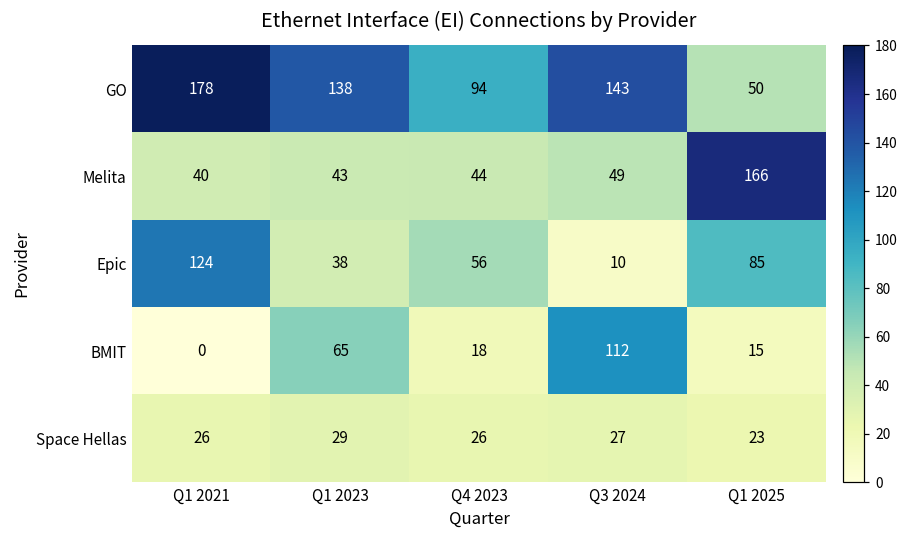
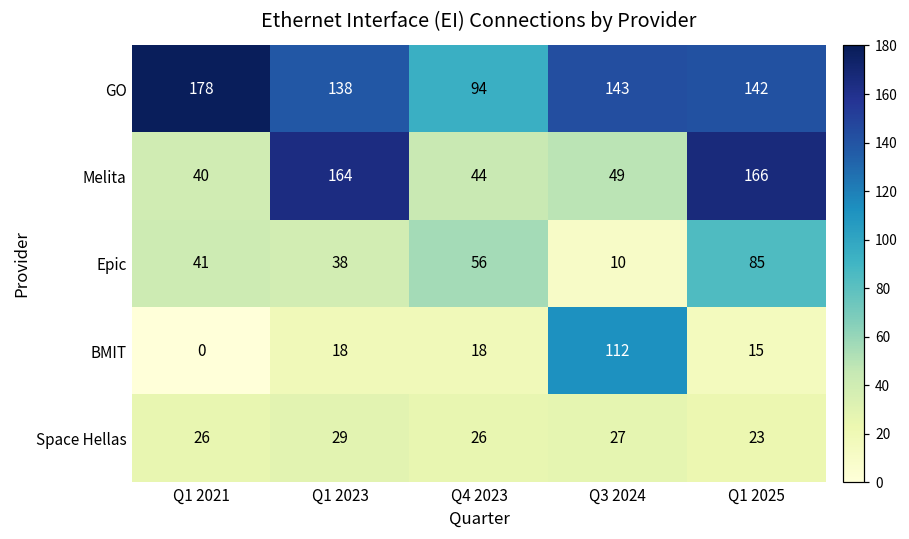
GO, Q1 2025: 50 -> 142
Melita, Q1 2023: 43 -> 164
Epic, Q1 2021: 124 -> 41
BMIT, Q1 2023: 65 -> 18
